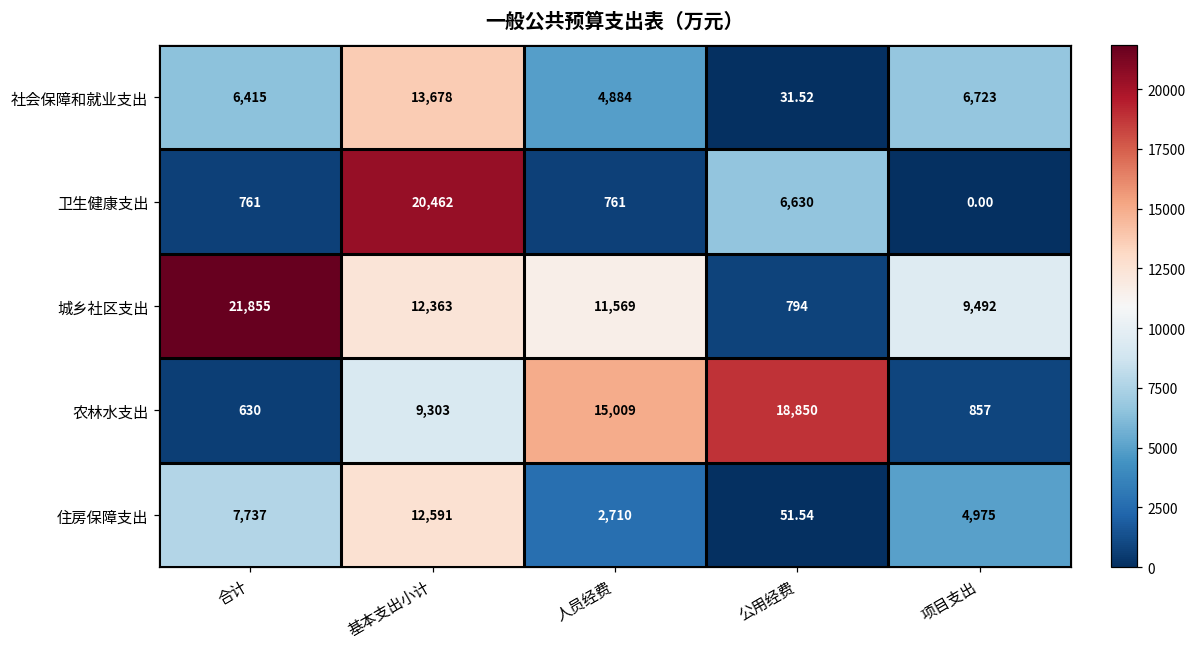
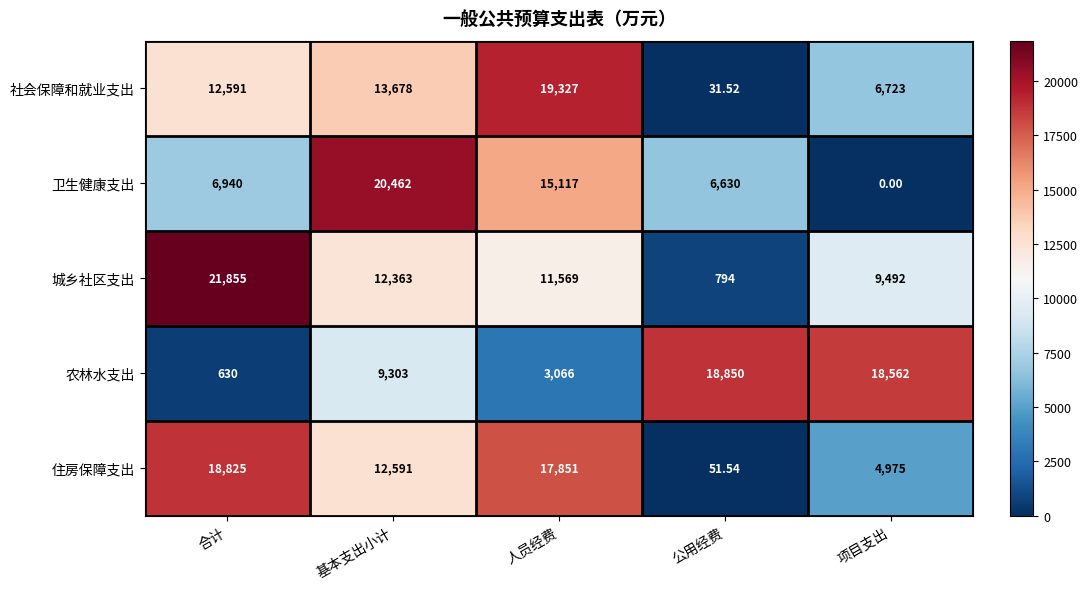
社会保障和就业支出, 合计: 6,415 -> 12,591
社会保障和就业支出, 人员经费: 4,884 -> 19,327
卫生健康支出, 合计: 761 -> 6,940
卫生健康支出, 人员经费: 761 -> 15,117
农林水支出, 人员经费: 15,009 -> 3,066
农林水支出, 项目支出: 857 -> 18,562
住房保障支出, 合计: 7,737 -> 18,825
住房保障支出, 人员经费: 2,710 -> 17,851
